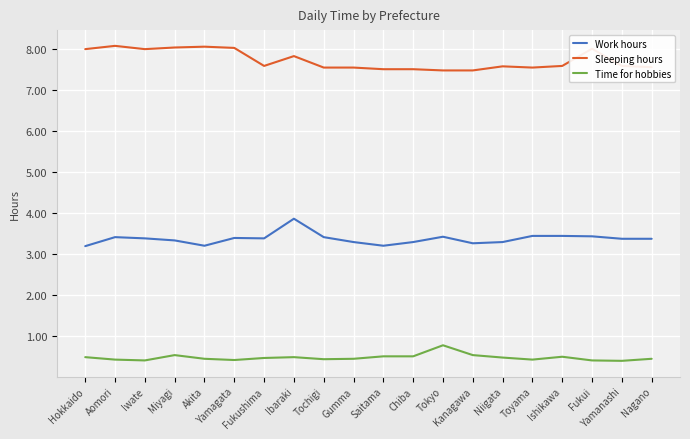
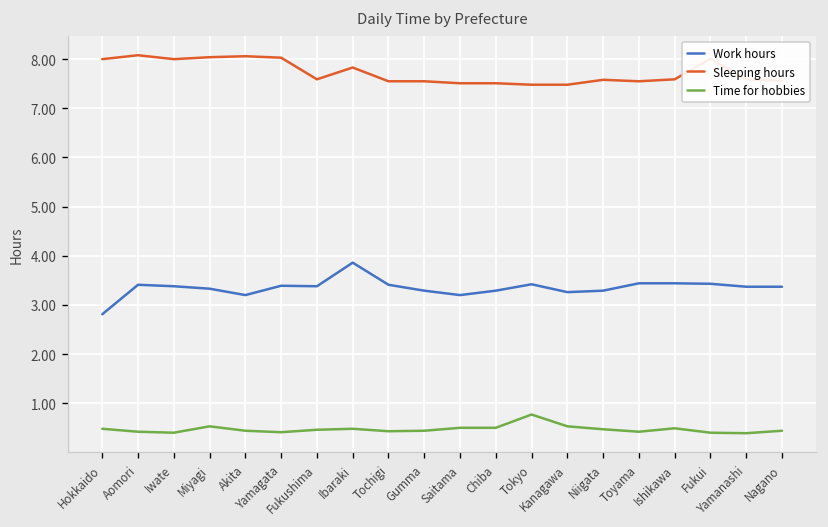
Work hours, Hokkaido: 3.2 -> 2.8
